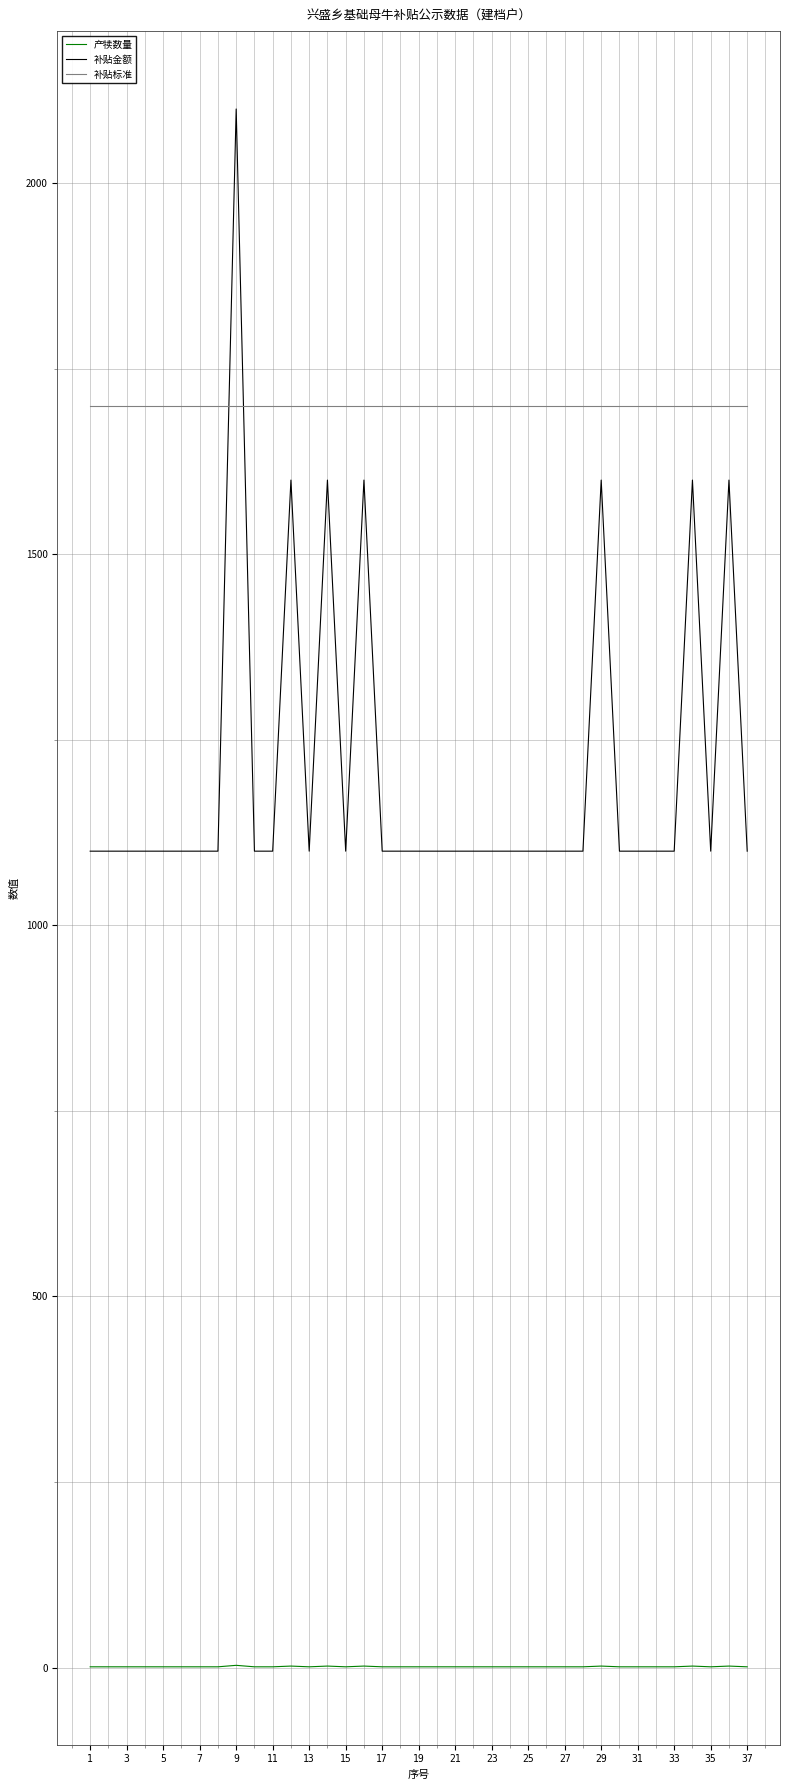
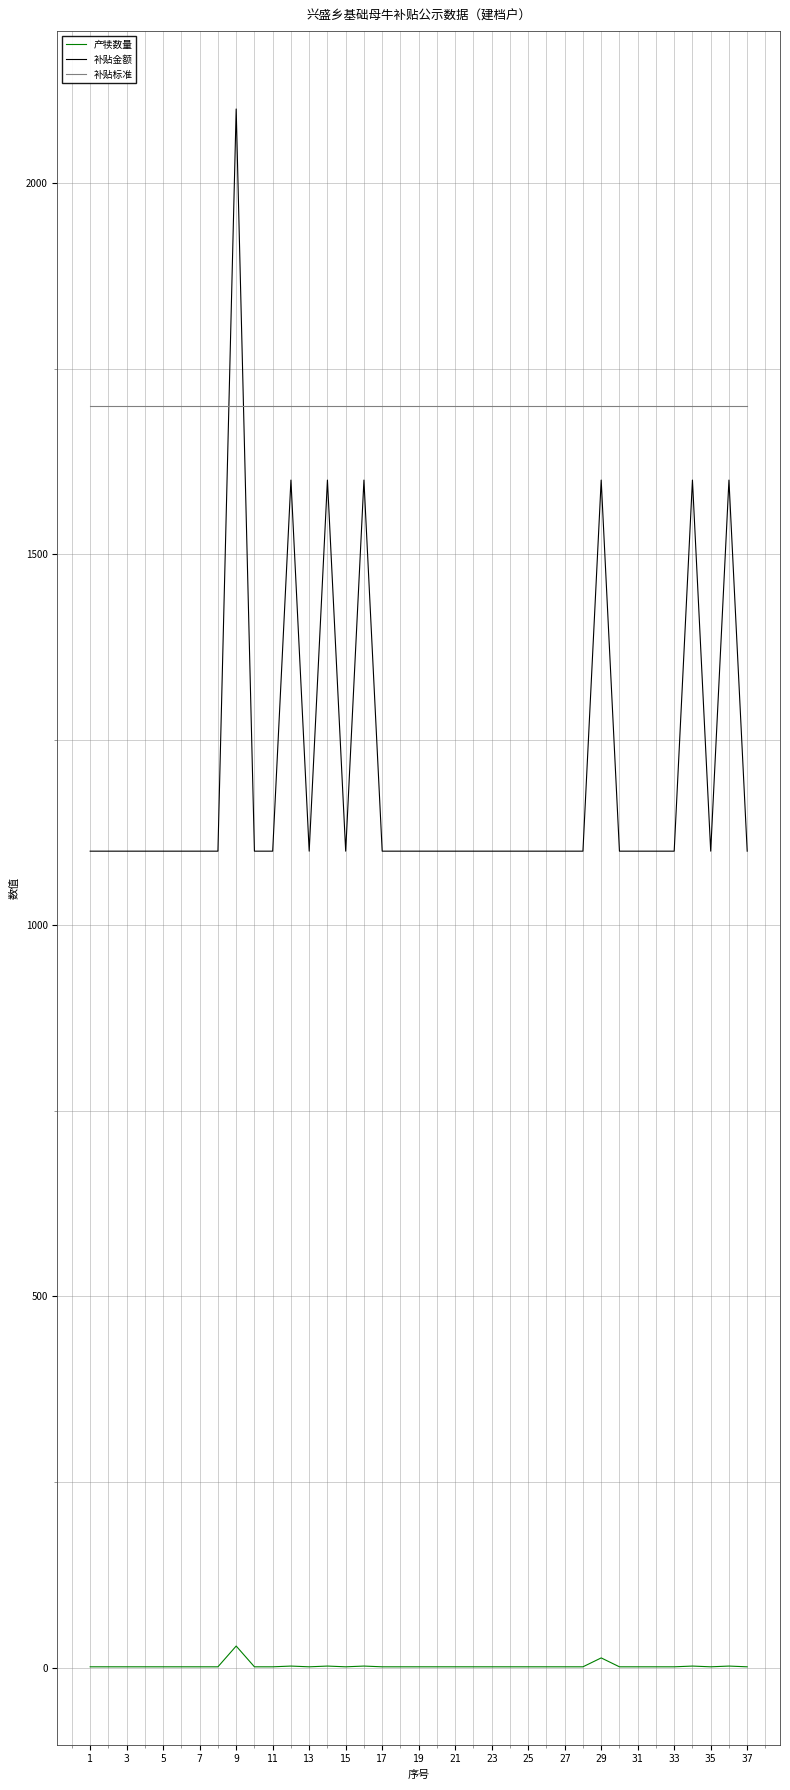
产犊数量, 9: 0 -> 30
产犊数量, 29: 0 -> 10
